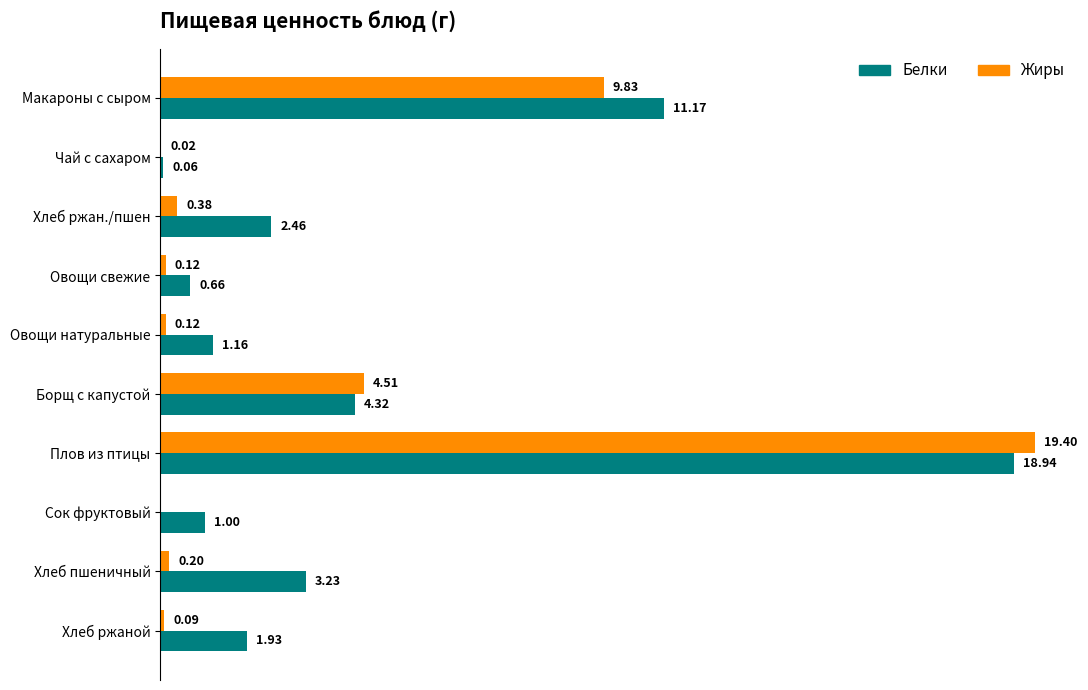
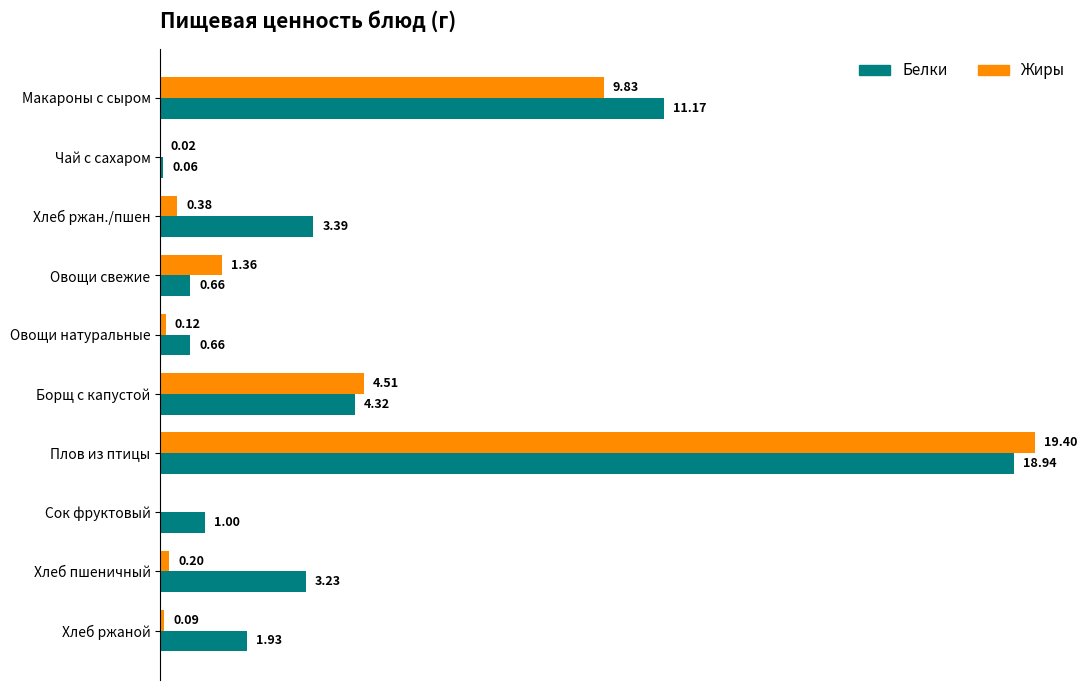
Белки, Хлеб ржан./пшен: 2.46 -> 3.39
Жиры, Овощи свежие: 0.12 -> 1.36
Белки, Овощи натуральные: 1.16 -> 0.66
